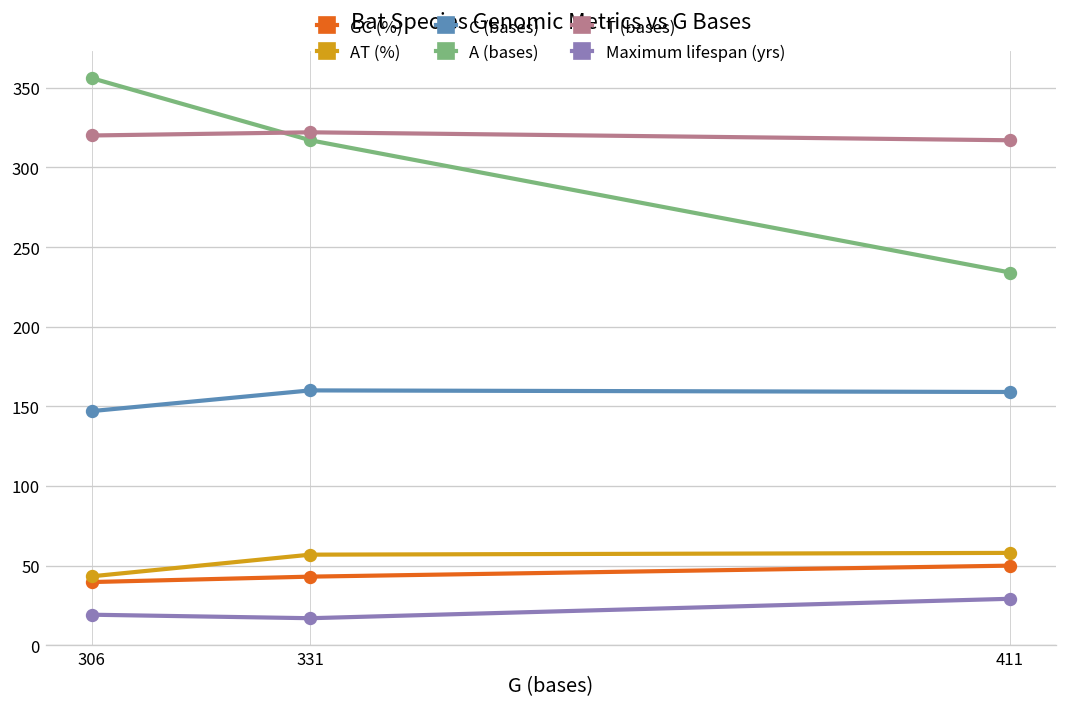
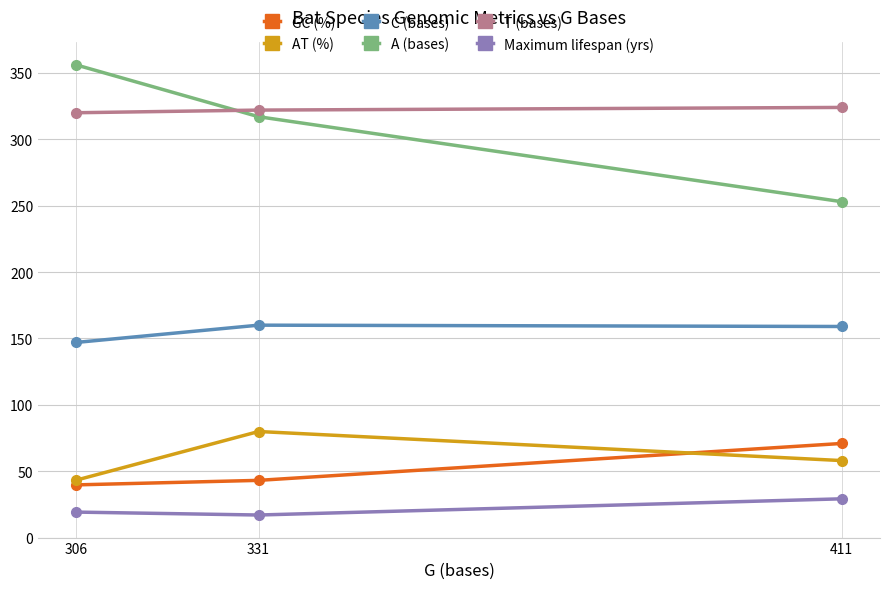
AT (%), 331: 57 -> 80
GC (%), 411: 50 -> 71
A (bases), 411: 234 -> 253
T (bases), 411: 317 -> 324
